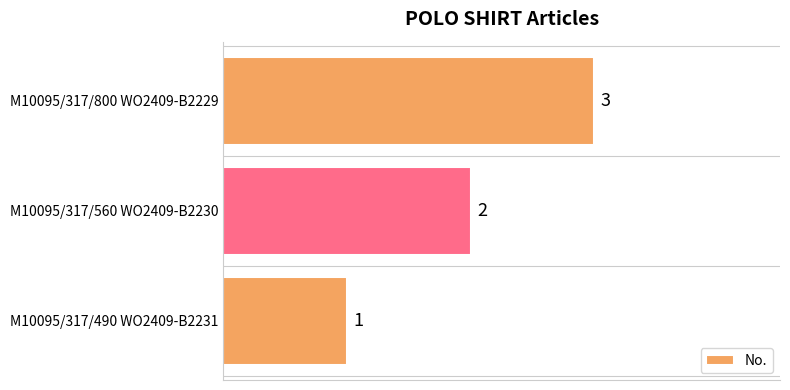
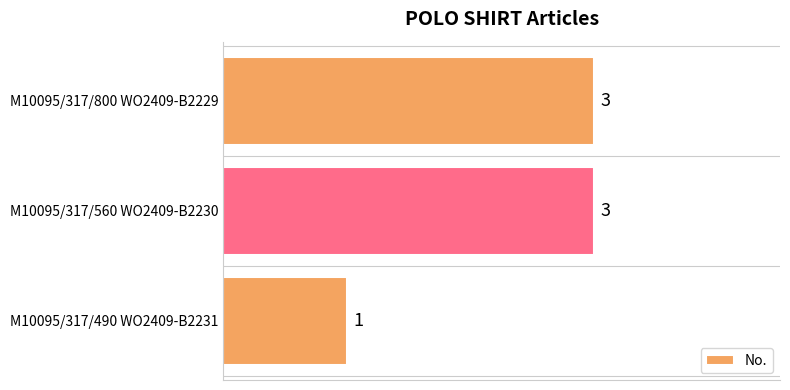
M10095/317/560 WO2409-B2230: 2 -> 3
